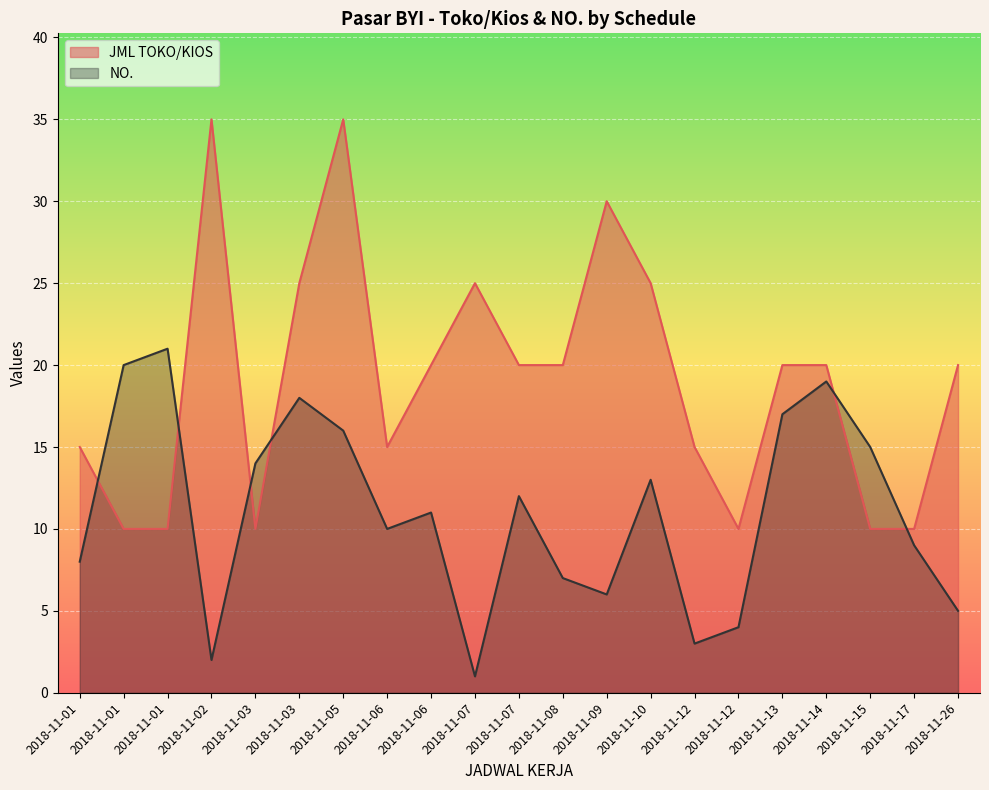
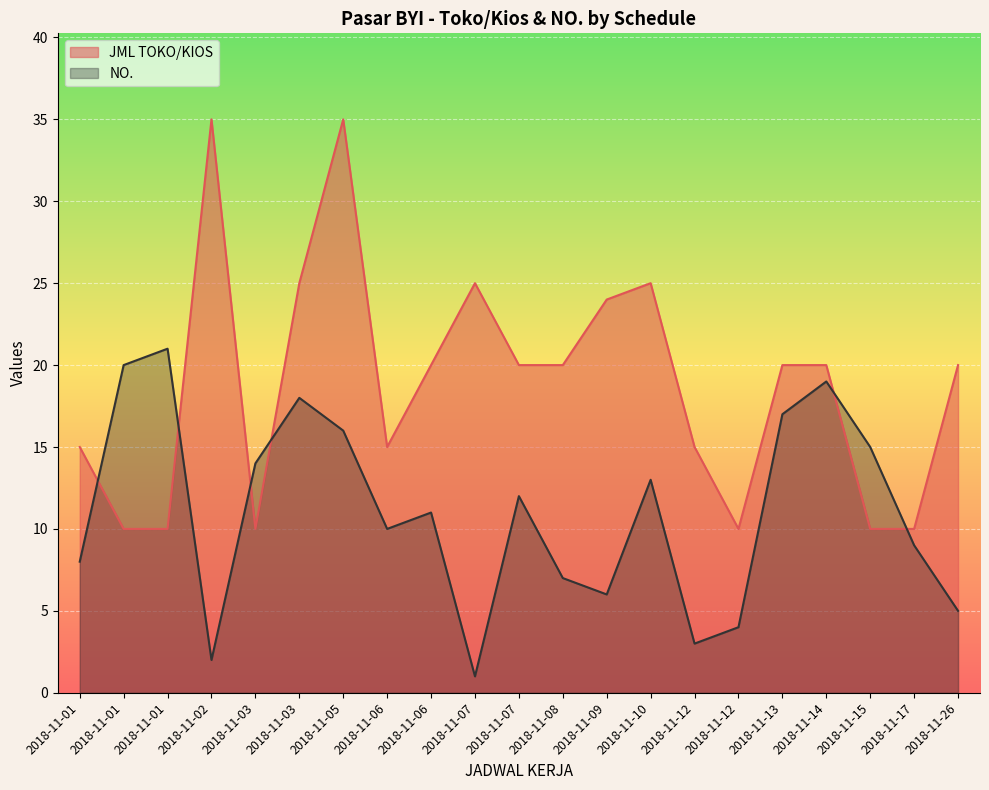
JML TOKO/KIOS, 2018-11-09: 30 -> 24
